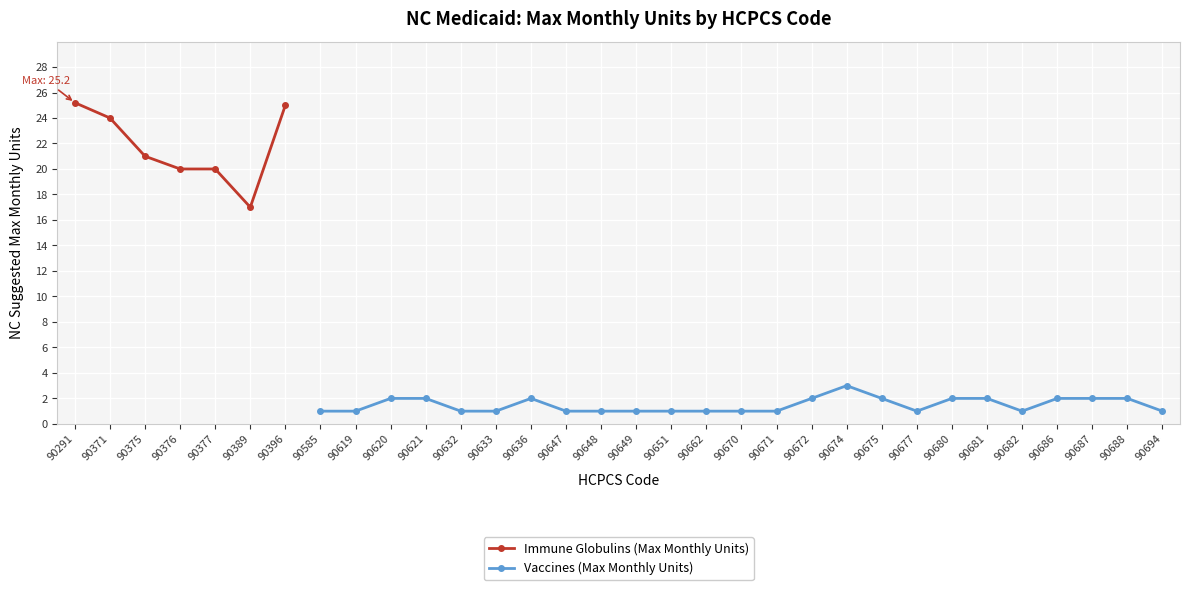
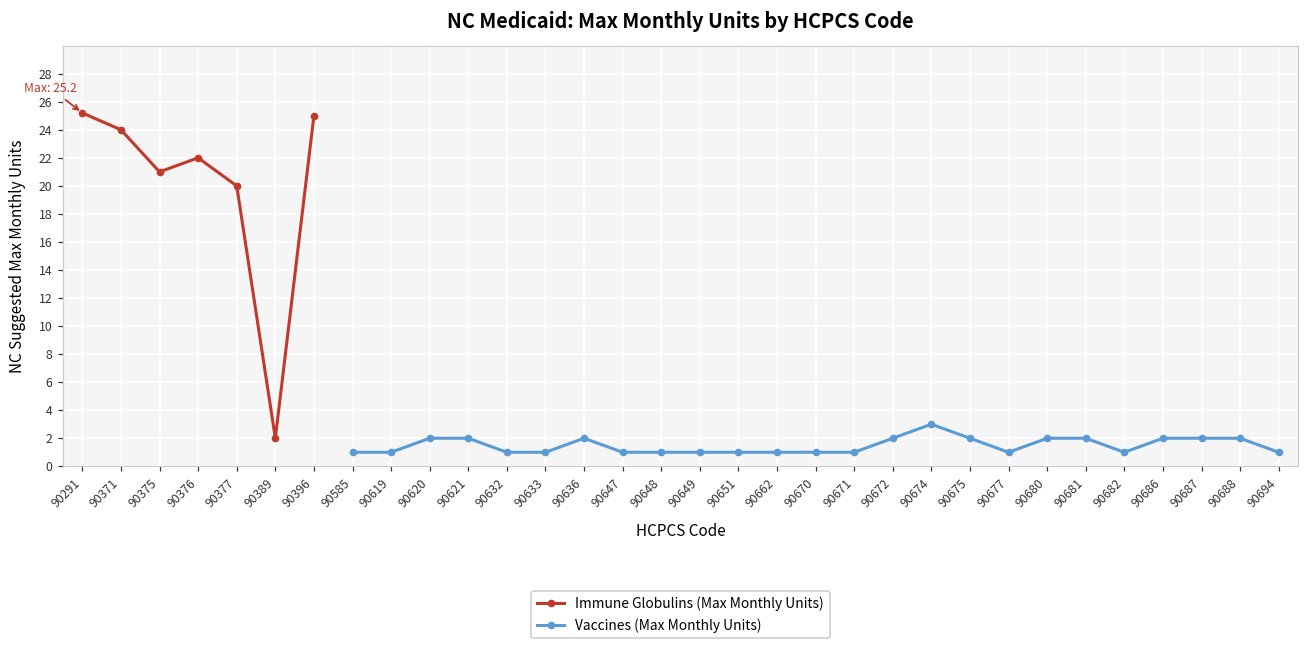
Immune Globulins (Max Monthly Units), 90376: 20 -> 22
Immune Globulins (Max Monthly Units), 90389: 17 -> 2
